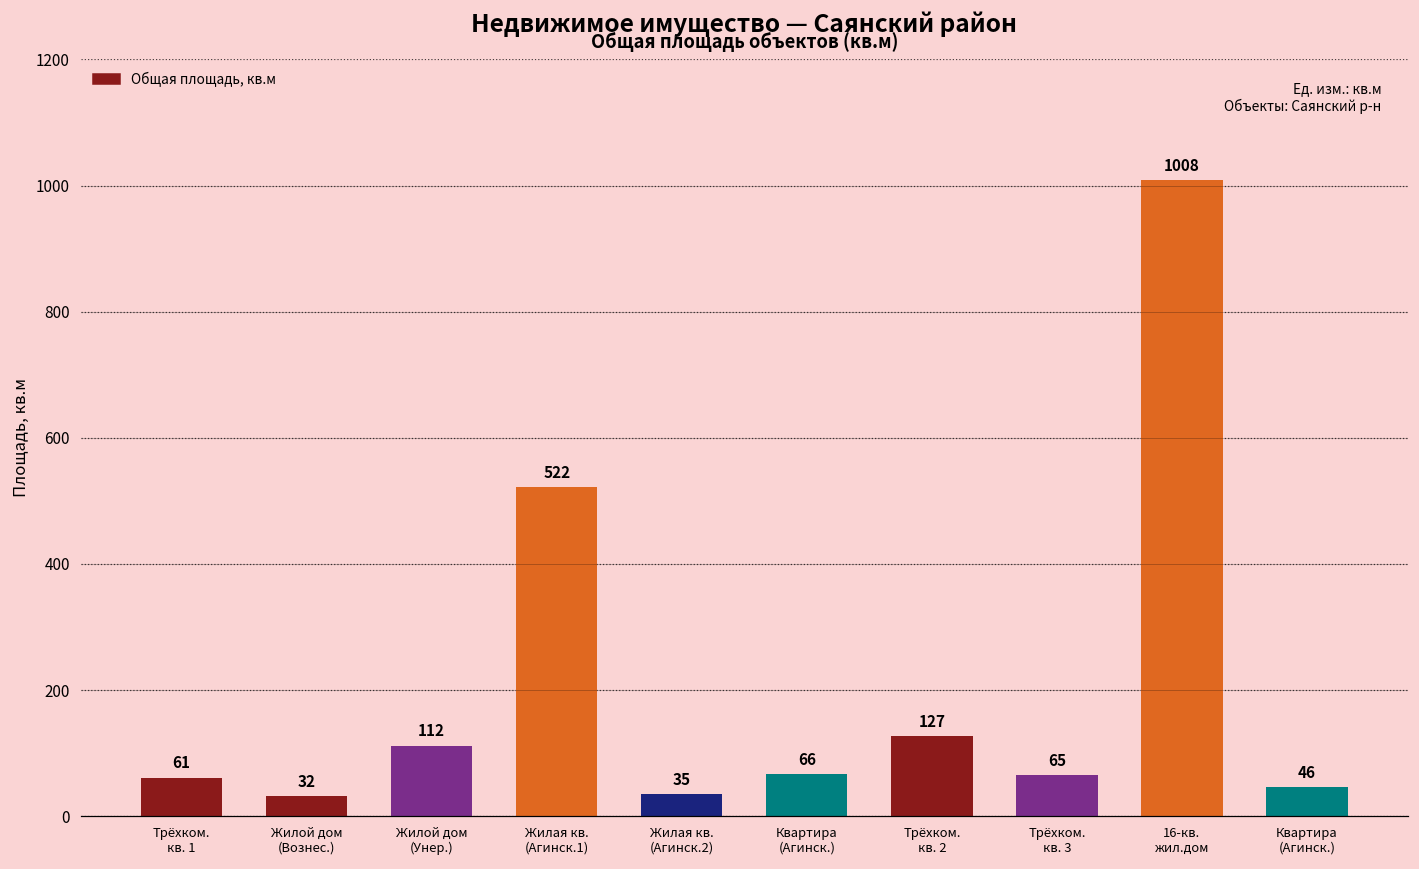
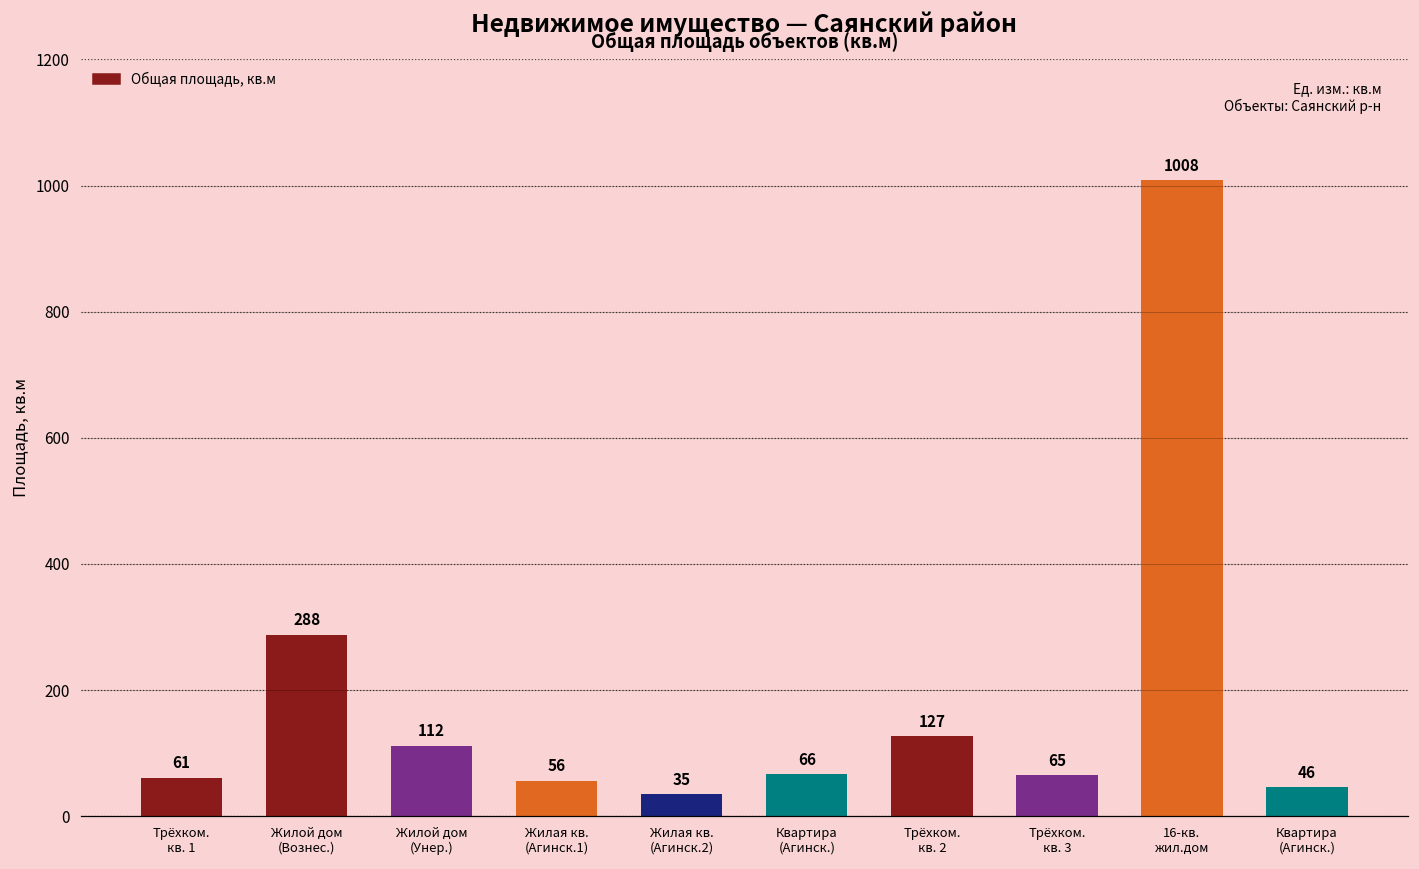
Жилой дом (Вознес.): 32 -> 288
Жилая кв. (Агинск.1): 522 -> 56
